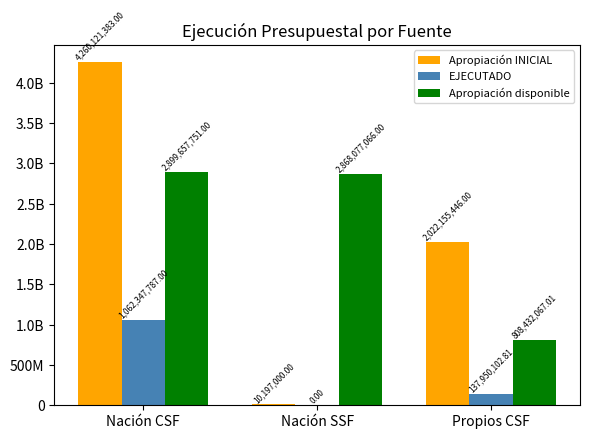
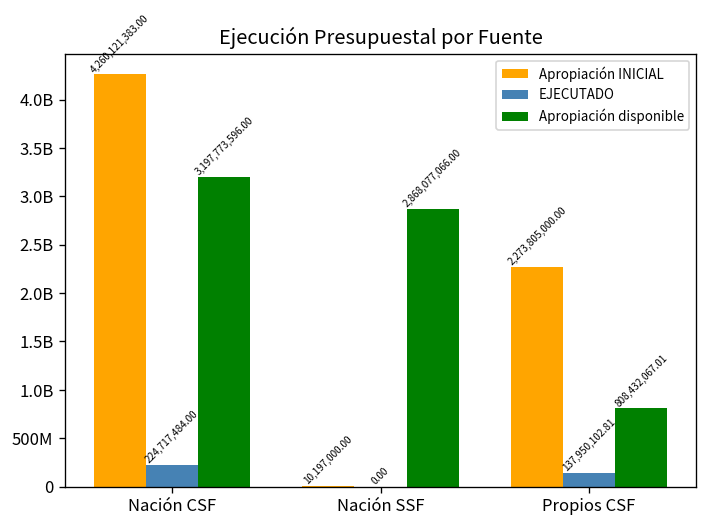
EJECUTADO, Nación CSF: 1,062,347,787.00 -> 224,717,484.00
Apropiación disponible, Nación CSF: 2,899,657,751.00 -> 3,197,773,596.00
Apropiación INICIAL, Propios CSF: 2,022,155,446.00 -> 2,273,805,000.00
